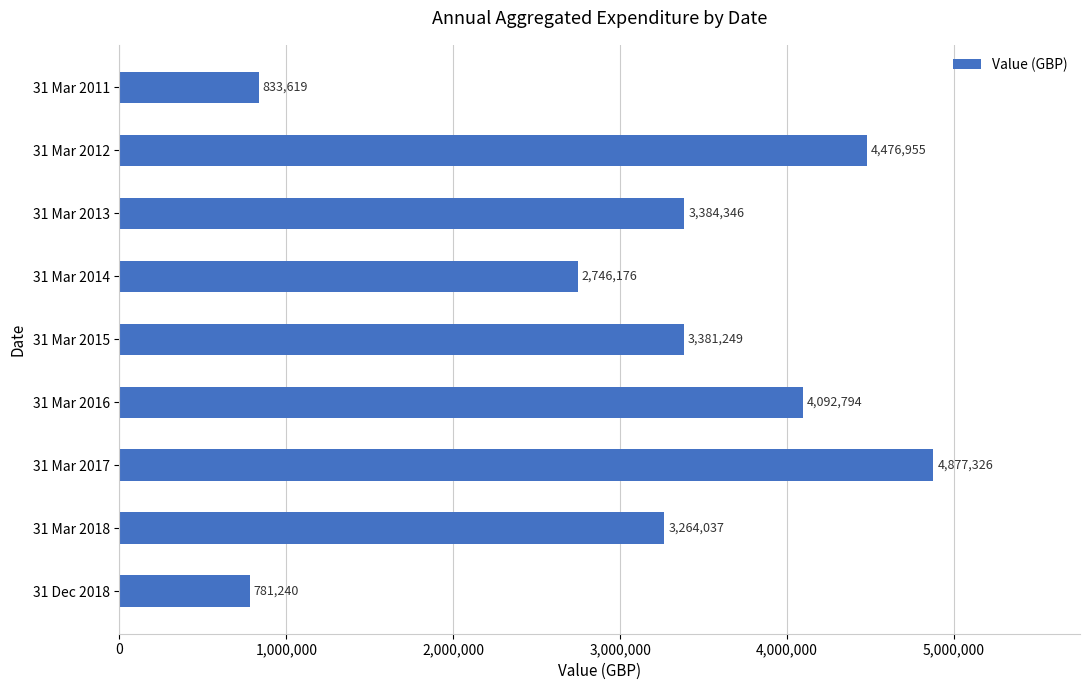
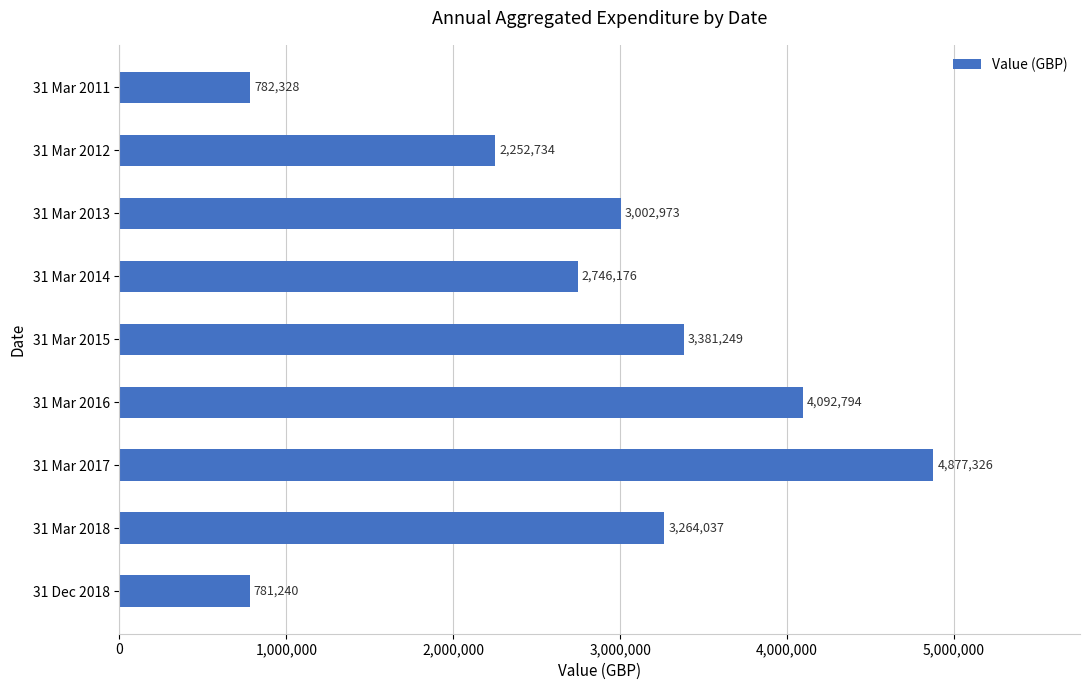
31 Mar 2011: 833,619 -> 782,328
31 Mar 2012: 4,476,955 -> 2,252,734
31 Mar 2013: 3,384,346 -> 3,002,973
